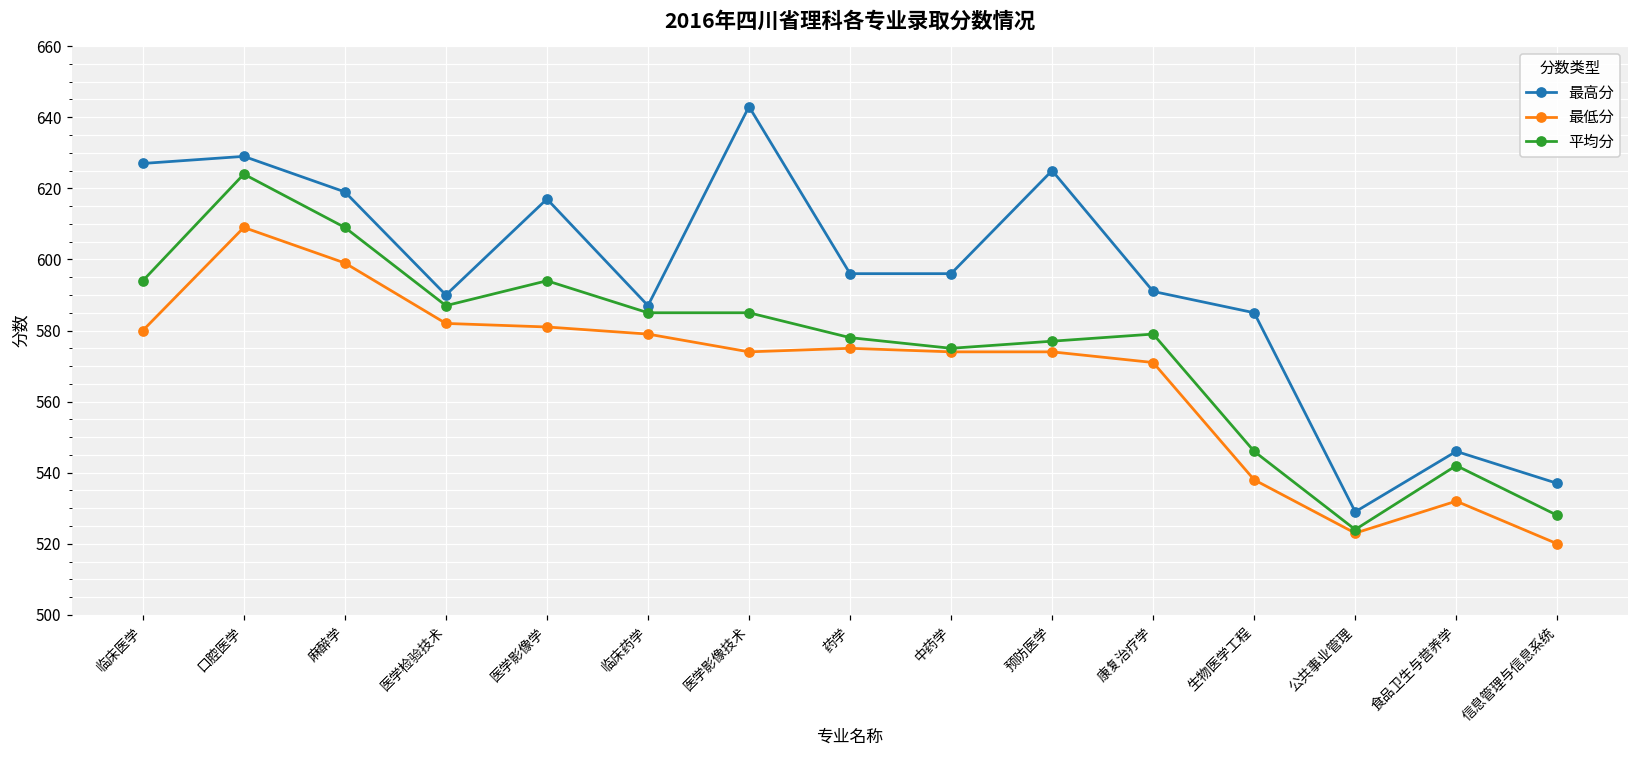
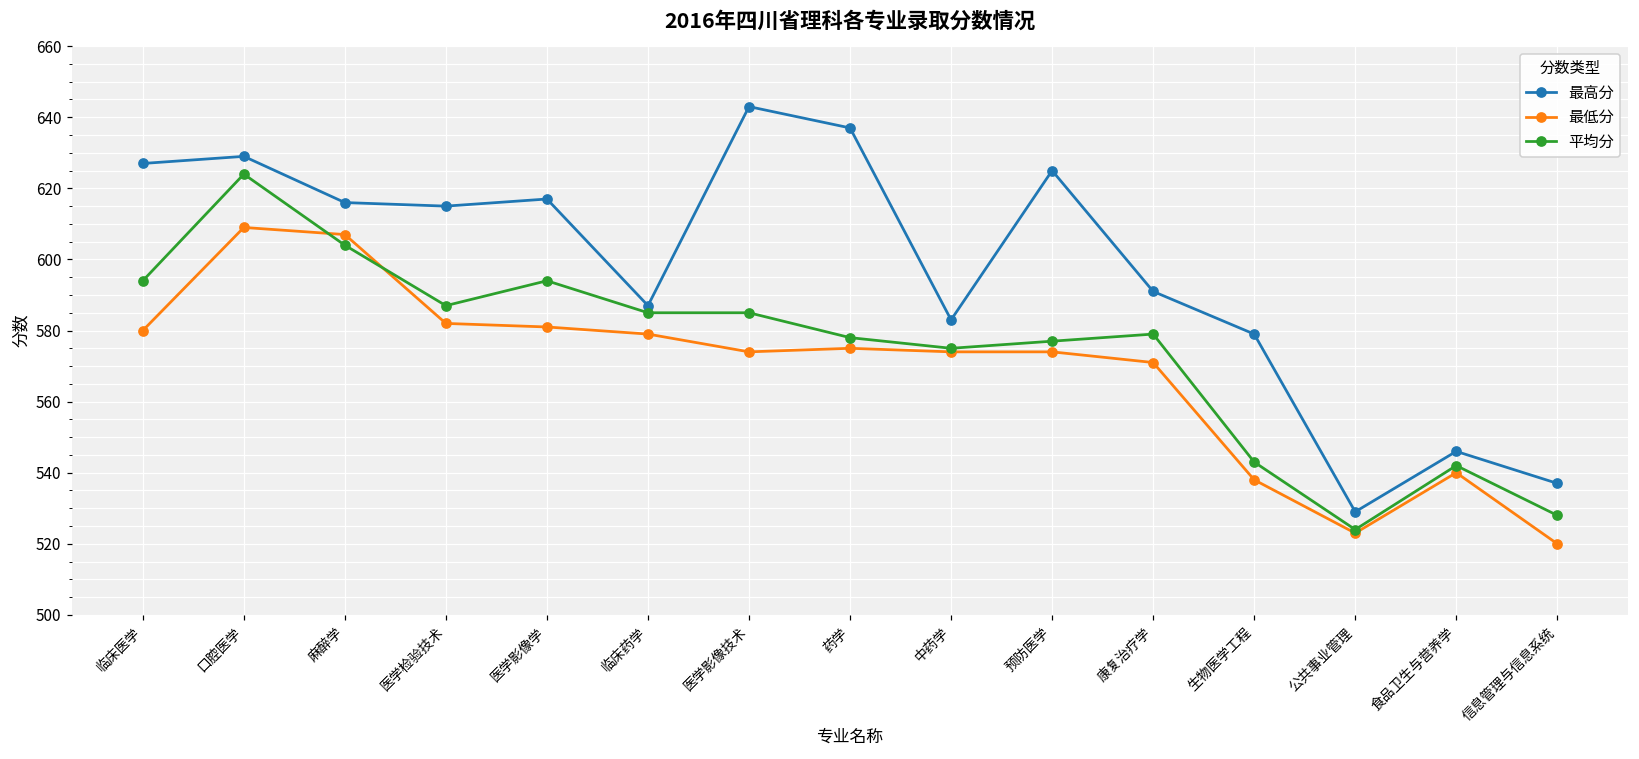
最高分, 麻醉学: 619 -> 616
最低分, 麻醉学: 599 -> 607
平均分, 麻醉学: 609 -> 604
最高分, 医学检验技术: 590 -> 615
最高分, 药学: 596 -> 637
最高分, 中药学: 596 -> 583
最高分, 生物医学工程: 585 -> 579
平均分, 生物医学工程: 546 -> 543
最低分, 食品卫生与营养学: 532 -> 540
